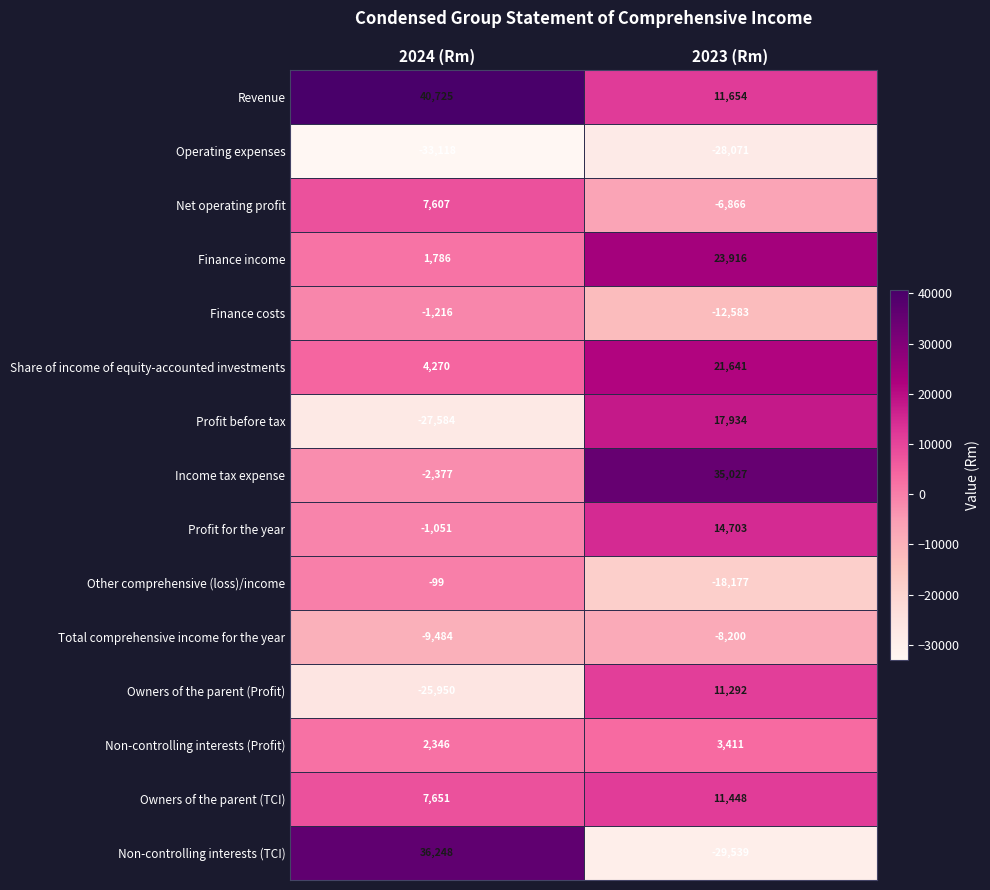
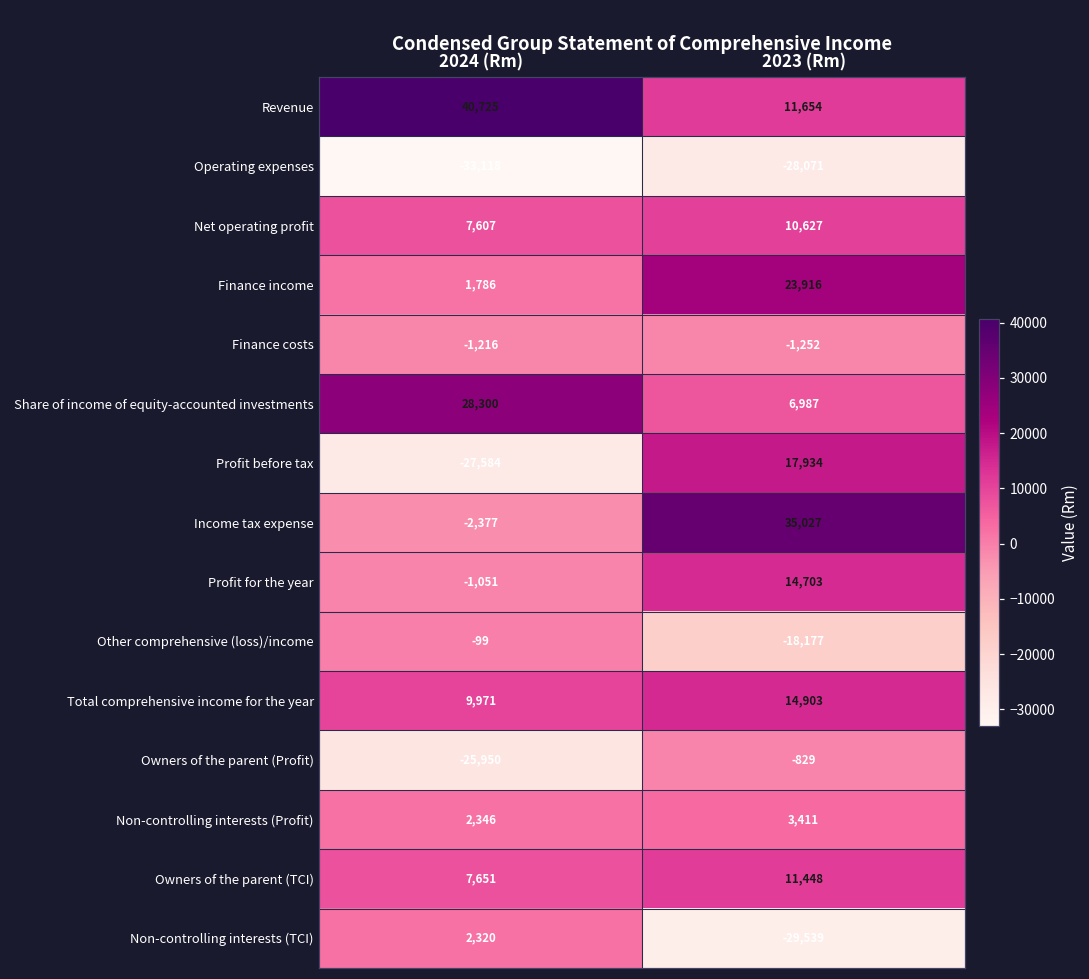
Net operating profit, 2023 (Rm): -6,866 -> 10,627
Finance costs, 2023 (Rm): -12,583 -> -1,252
Share of income of equity-accounted investments, 2024 (Rm): 4,270 -> 28,300
Share of income of equity-accounted investments, 2023 (Rm): 21,641 -> 6,987
Total comprehensive income for the year, 2024 (Rm): -9,484 -> 9,971
Total comprehensive income for the year, 2023 (Rm): -8,200 -> 14,903
Owners of the parent (Profit), 2023 (Rm): 11,292 -> -829
Non-controlling interests (TCI), 2024 (Rm): 36,248 -> 2,320
